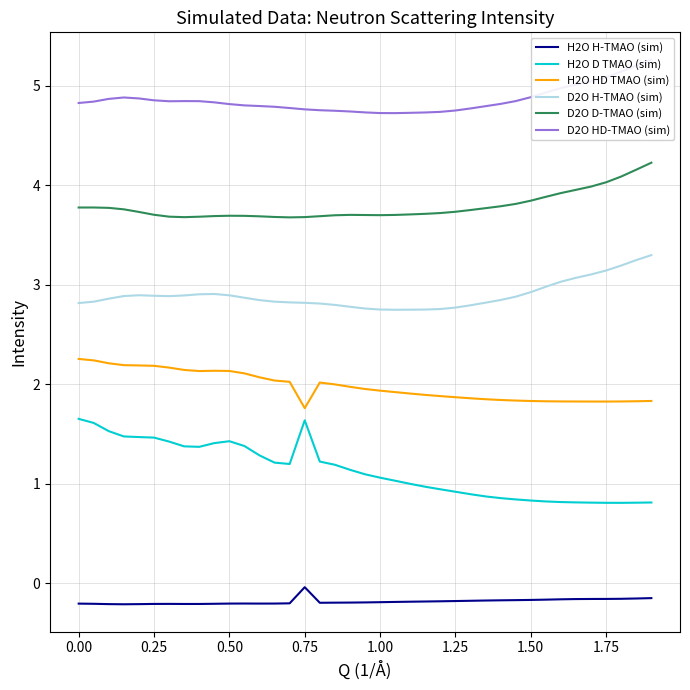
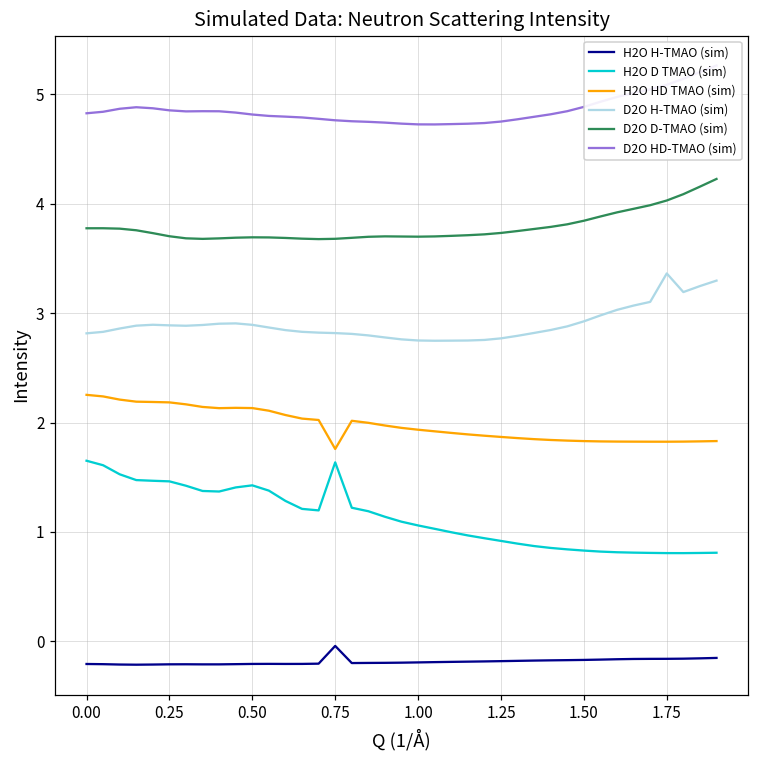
D2O H-TMAO (sim), 1.75: 3.1 -> 3.4
